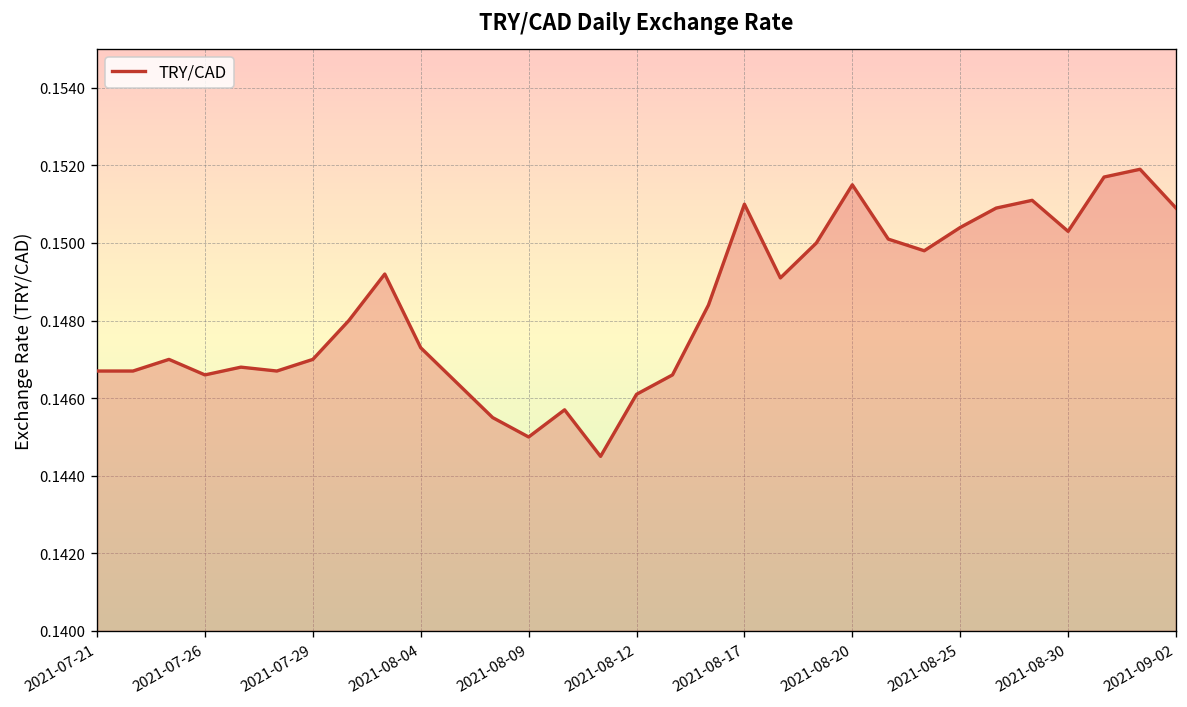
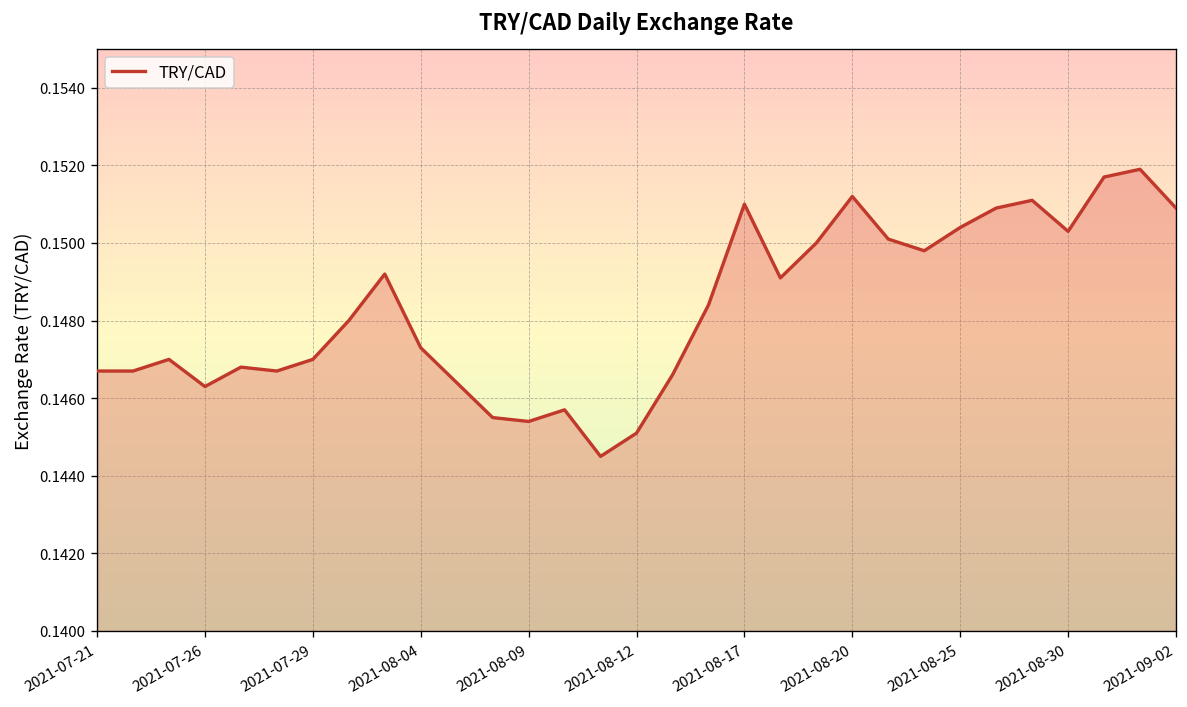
2021-07-26: 0.1466 -> 0.1463
2021-08-09: 0.1450 -> 0.1454
2021-08-12: 0.1461 -> 0.1451
2021-08-20: 0.1515 -> 0.1512
